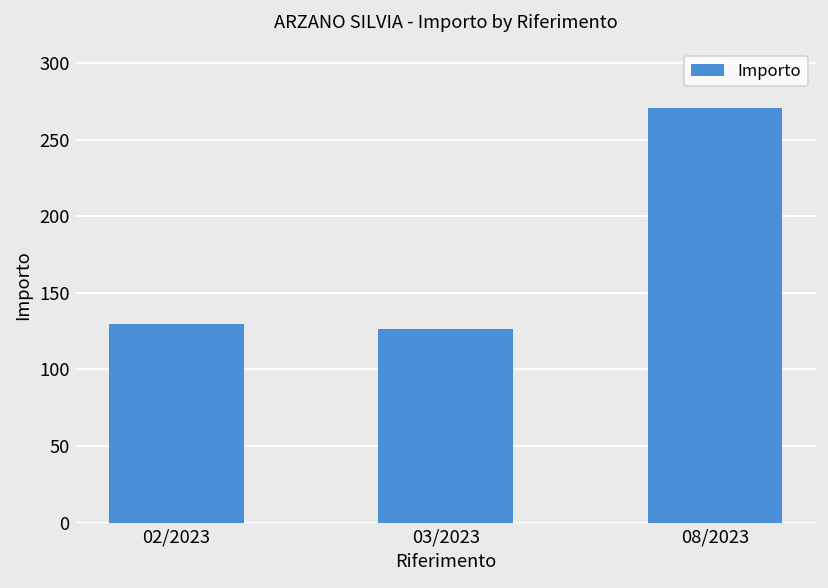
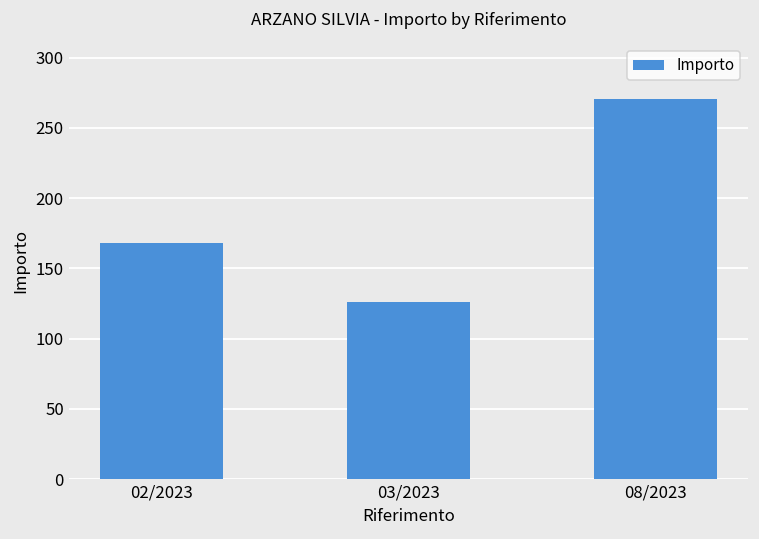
02/2023: 129 -> 168
